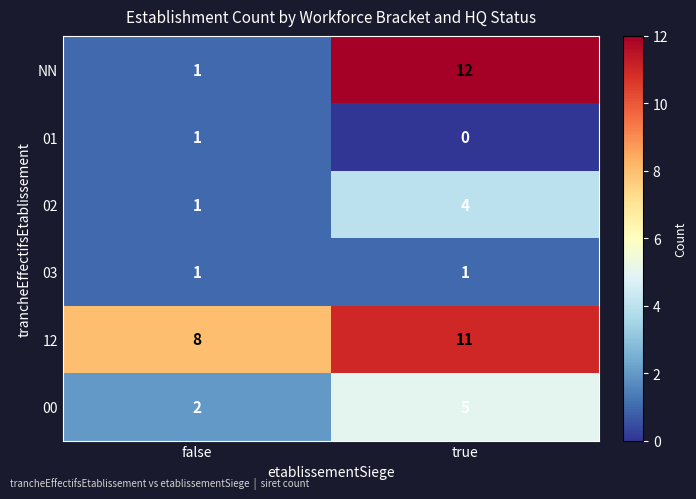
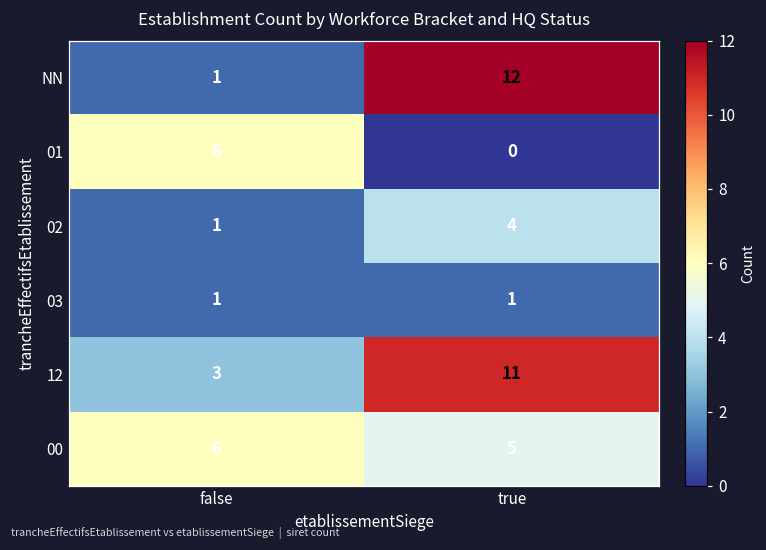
01, false: 1 -> 6
12, false: 8 -> 3
00, false: 2 -> 6
